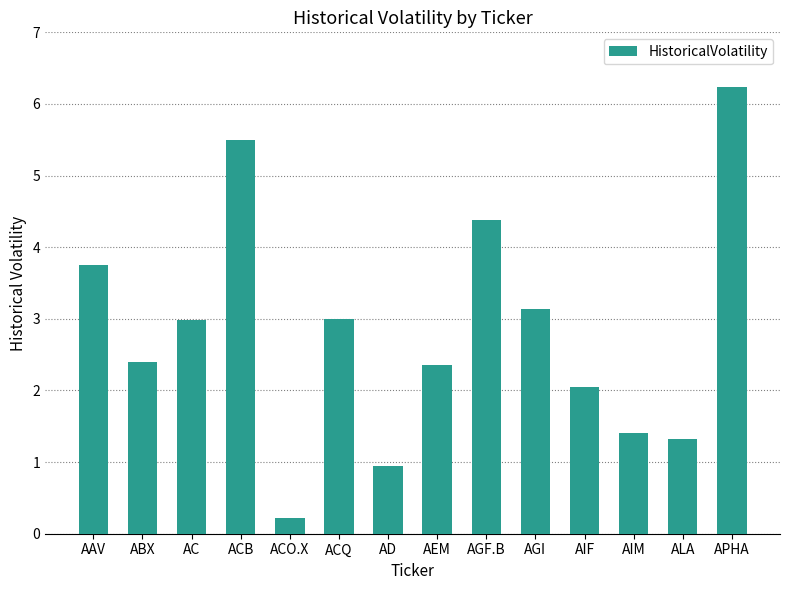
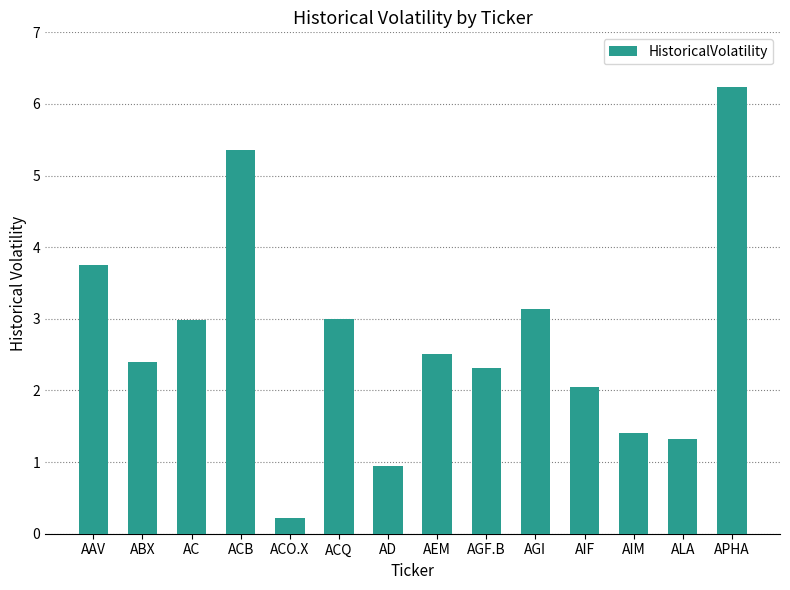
ACB: 5.5 -> 5.4
AEM: 2.4 -> 2.5
AGF.B: 4.4 -> 2.3
